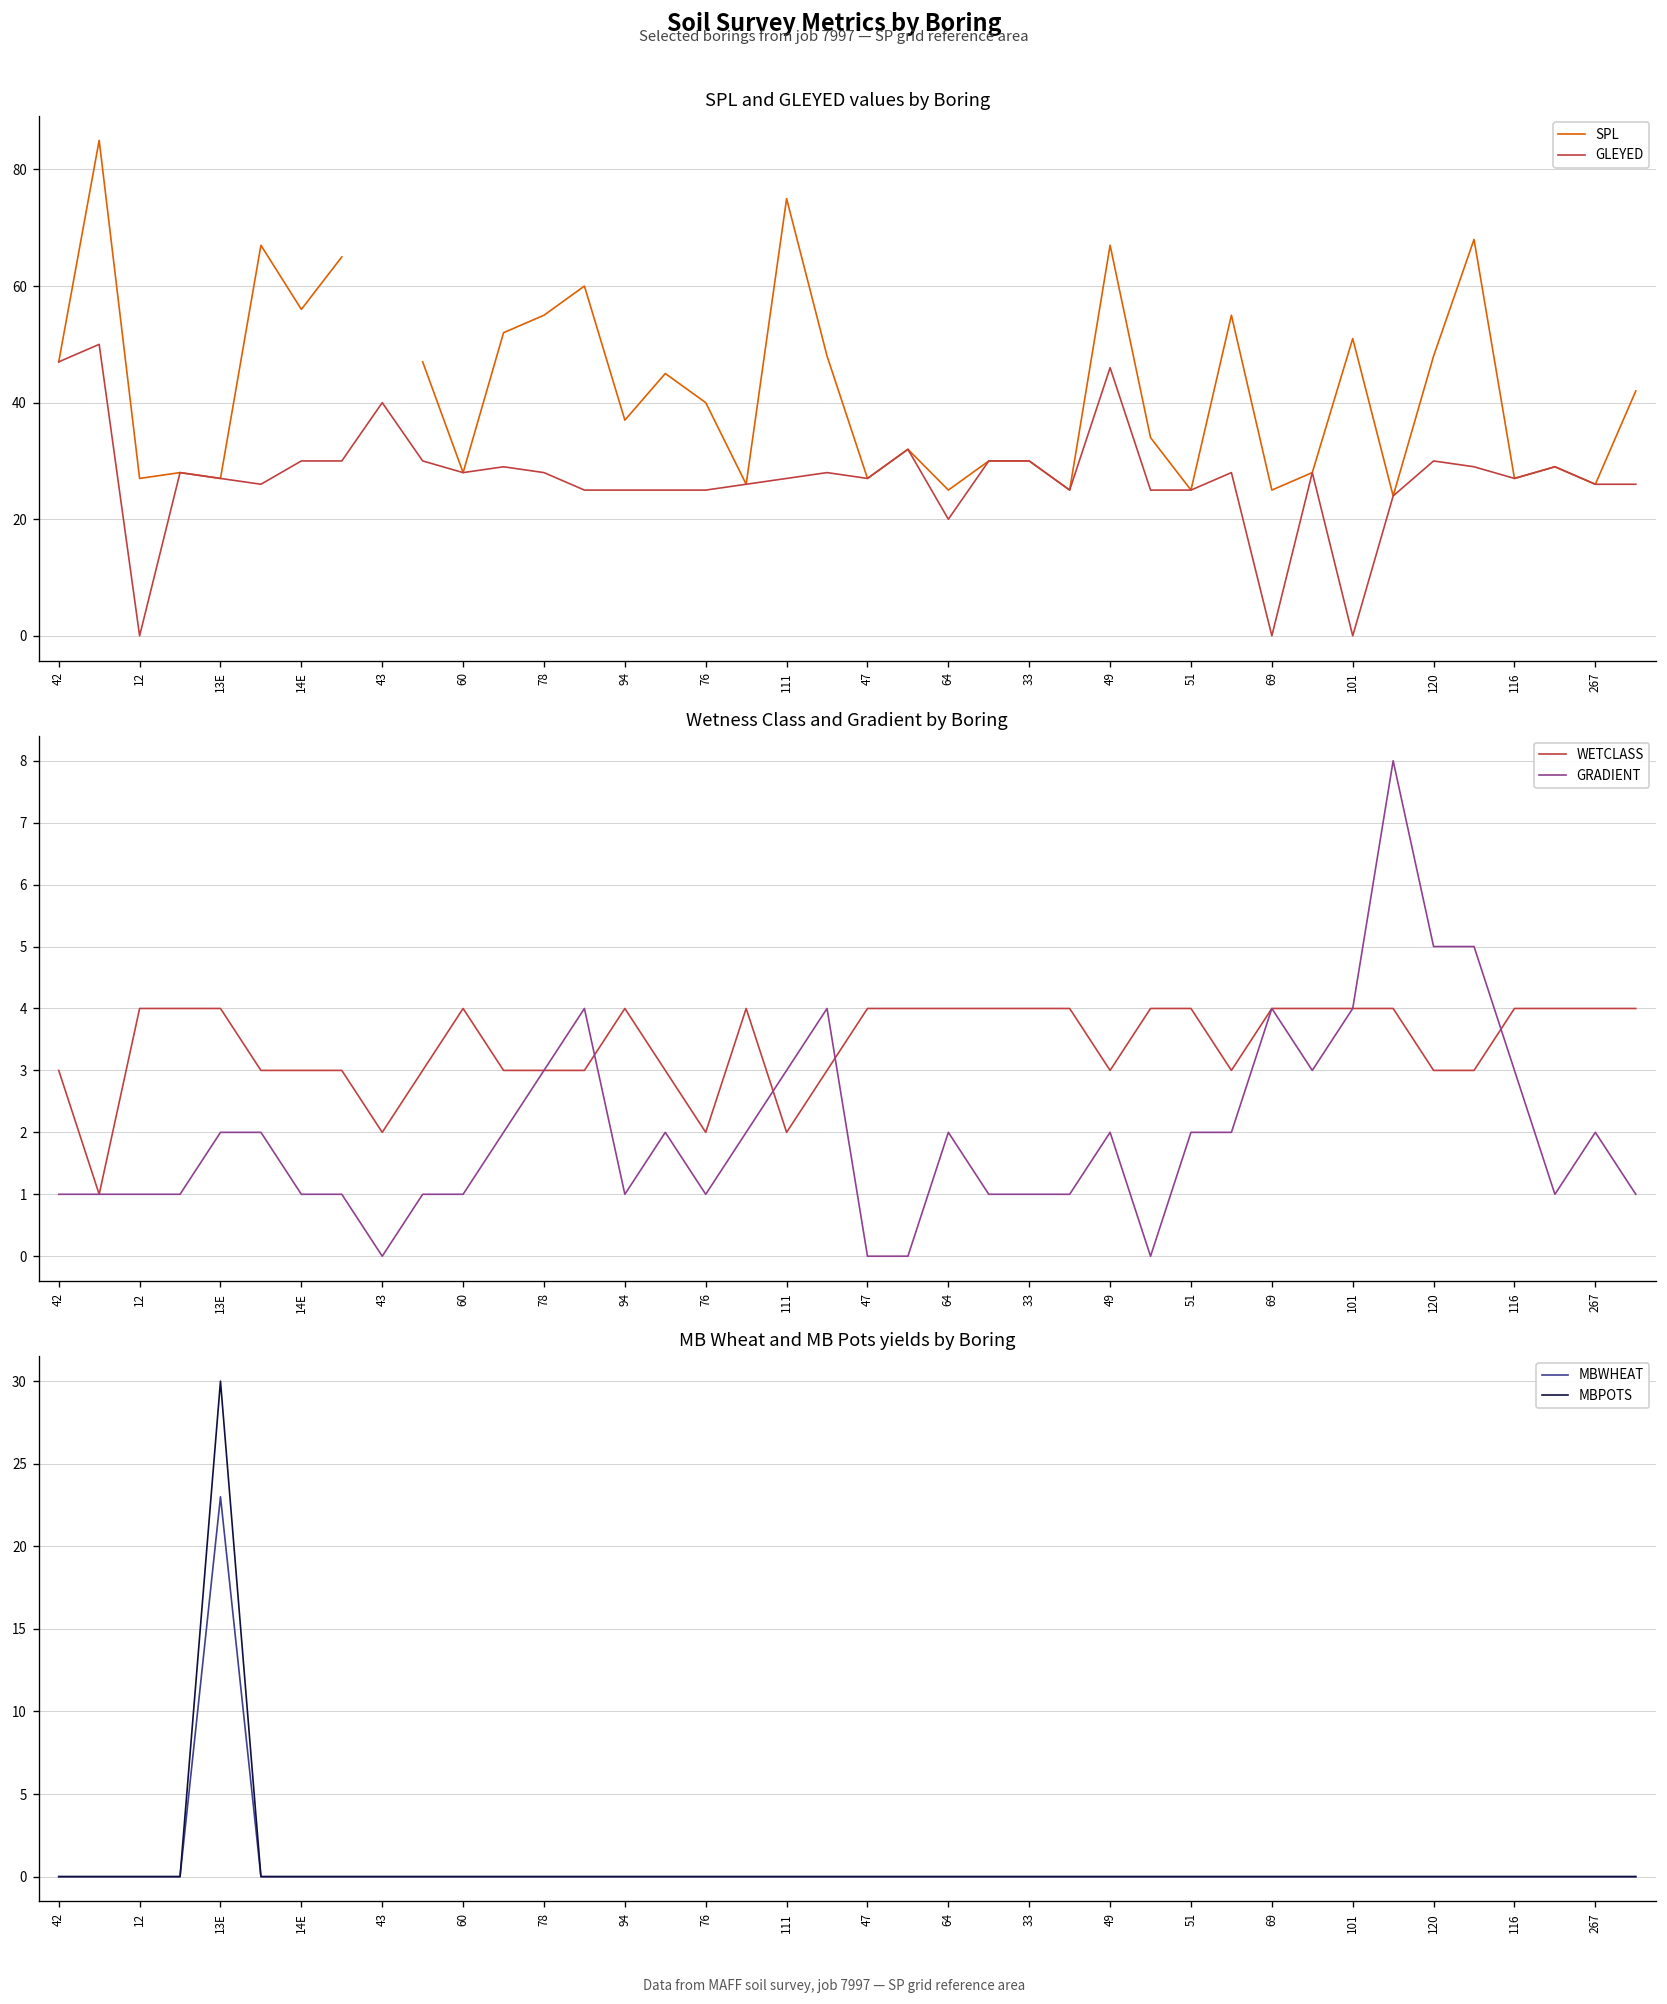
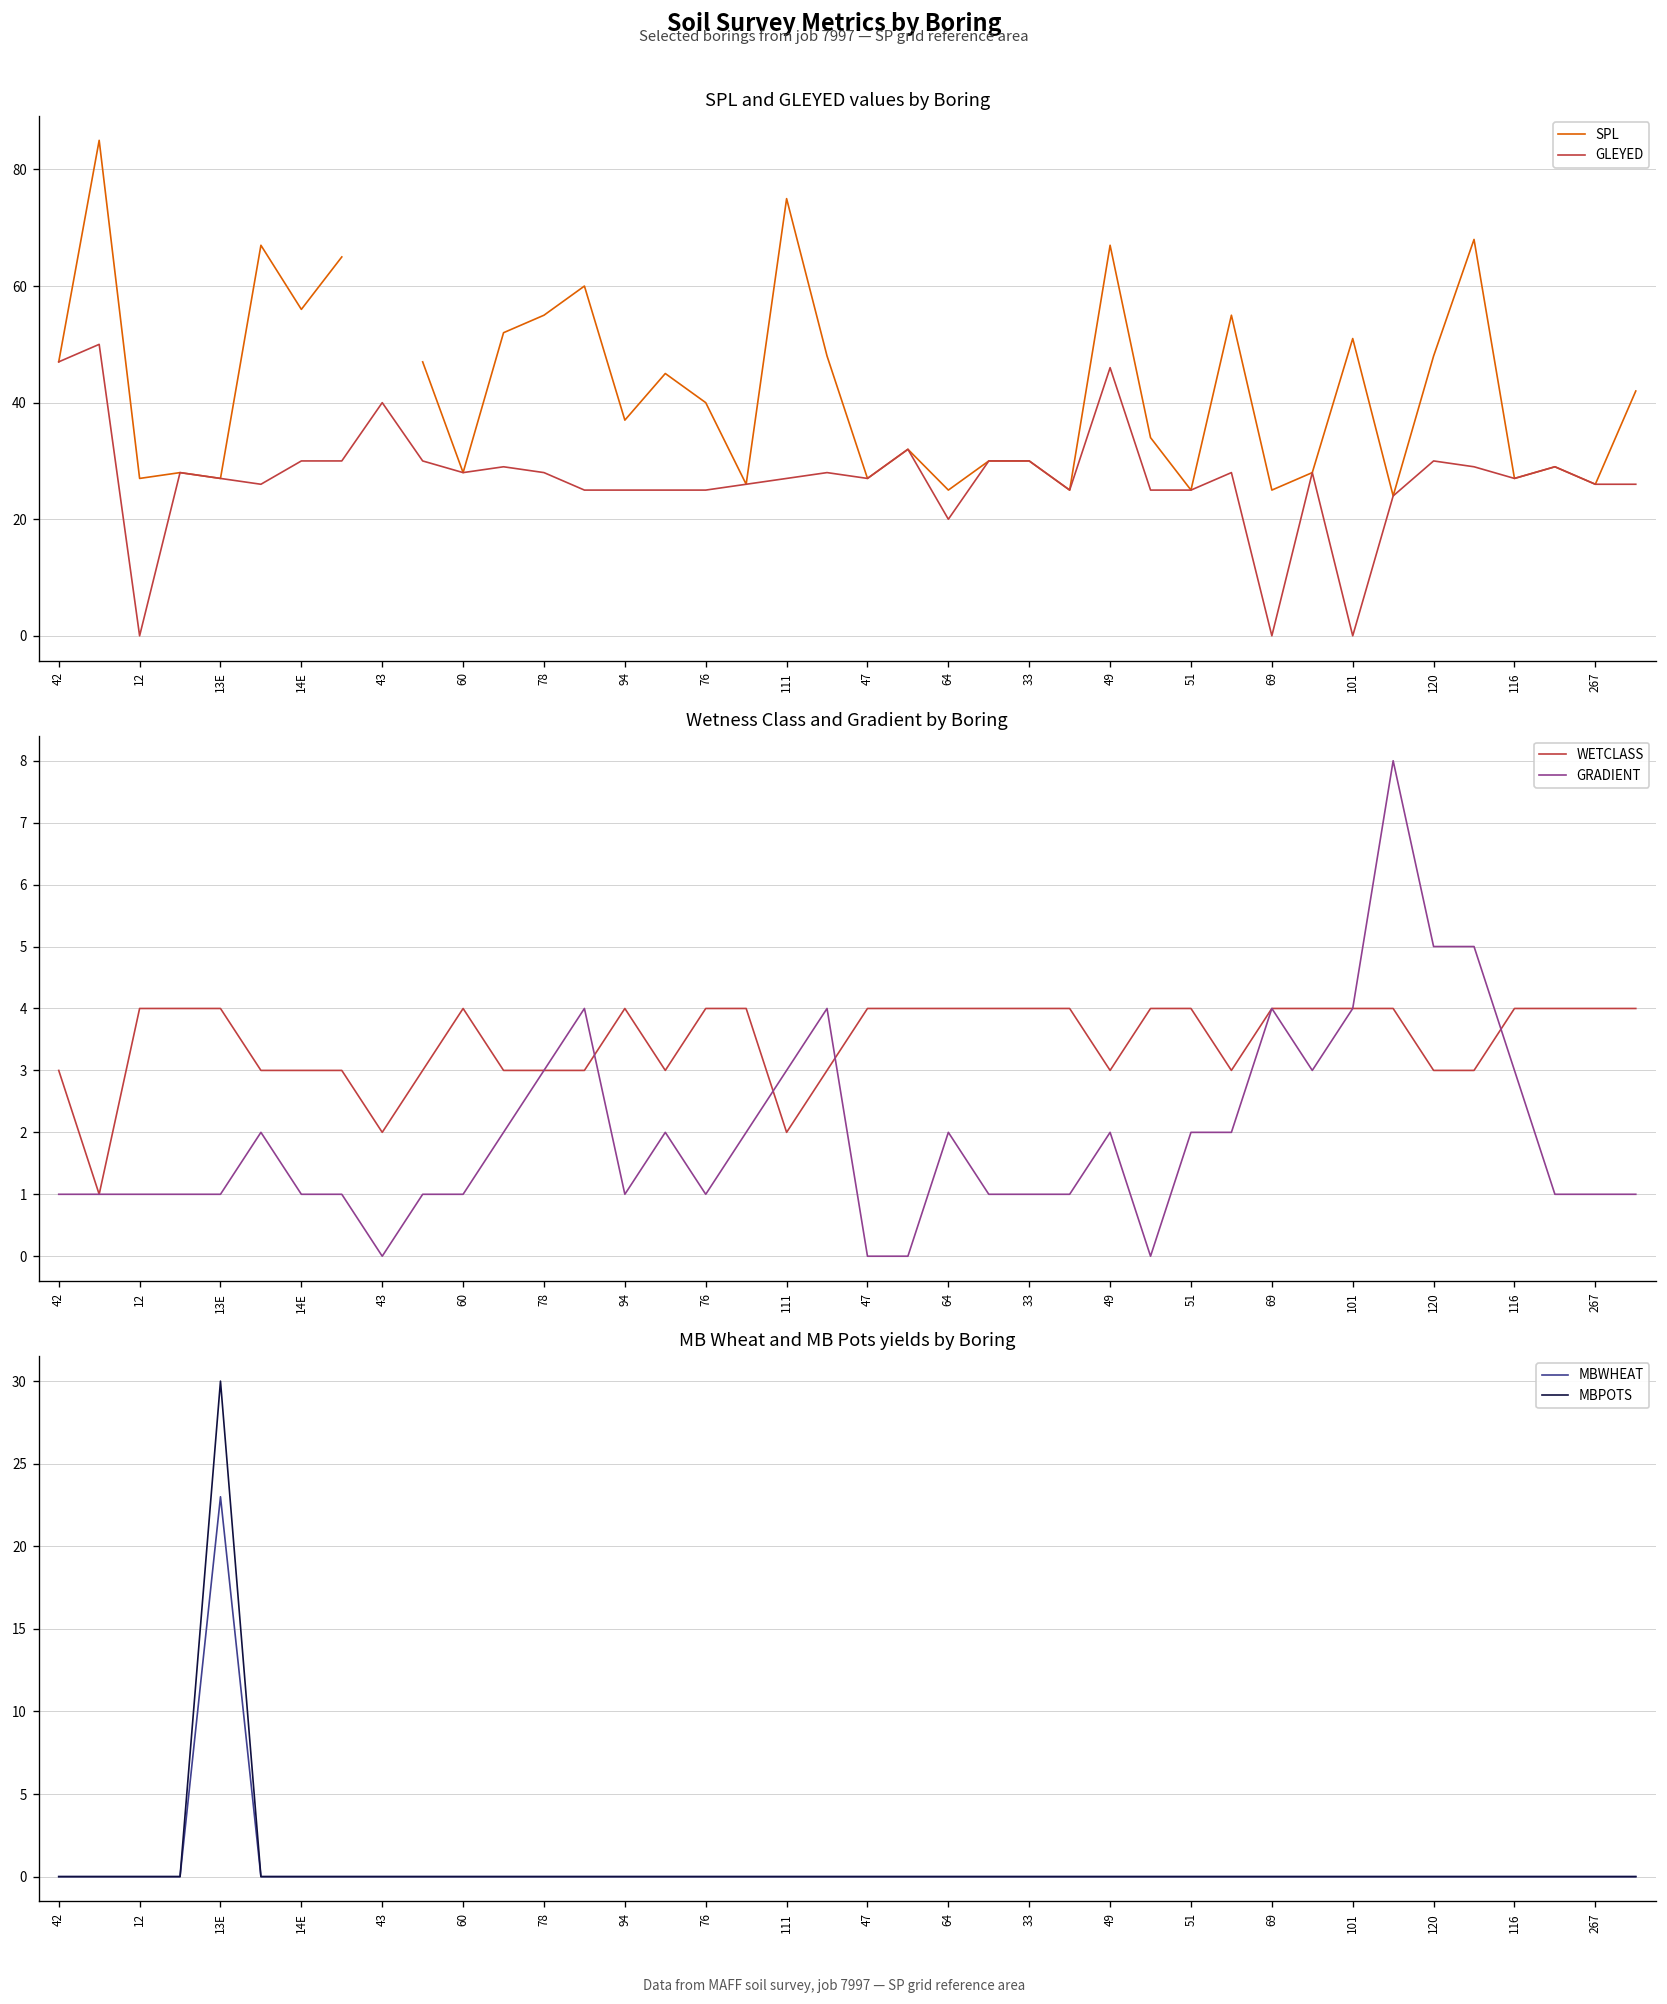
Wetness Class and Gradient by Boring, GRADIENT, 13E: 2 -> 1
Wetness Class and Gradient by Boring, WETCLASS, 76: 2 -> 4
Wetness Class and Gradient by Boring, GRADIENT, 267: 2 -> 1
